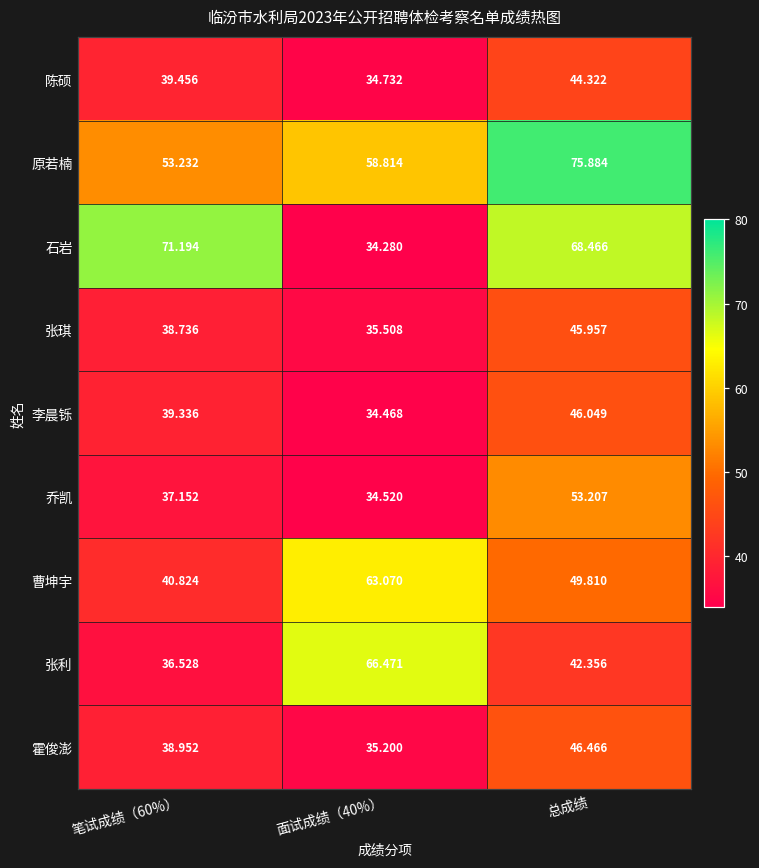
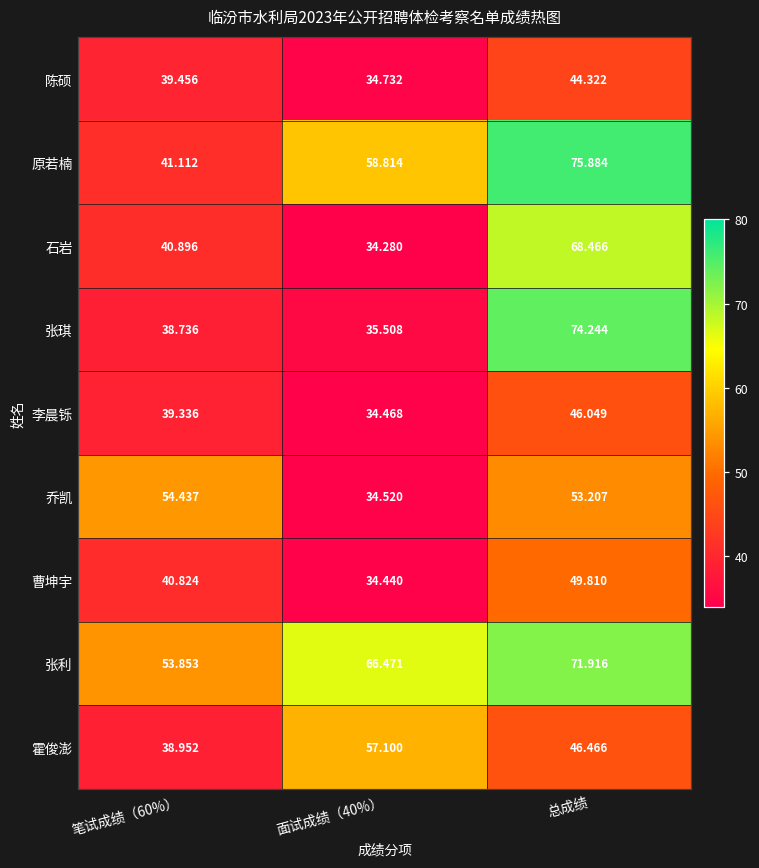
原若楠, 笔试成绩（60%）: 53.232 -> 41.112
石岩, 笔试成绩（60%）: 71.194 -> 40.896
张琪, 总成绩: 45.957 -> 74.244
乔凯, 笔试成绩（60%）: 37.152 -> 54.437
曹坤宇, 面试成绩（40%）: 63.070 -> 34.440
张利, 笔试成绩（60%）: 36.528 -> 53.853
张利, 总成绩: 42.356 -> 71.916
霍俊澎, 面试成绩（40%）: 35.200 -> 57.100
